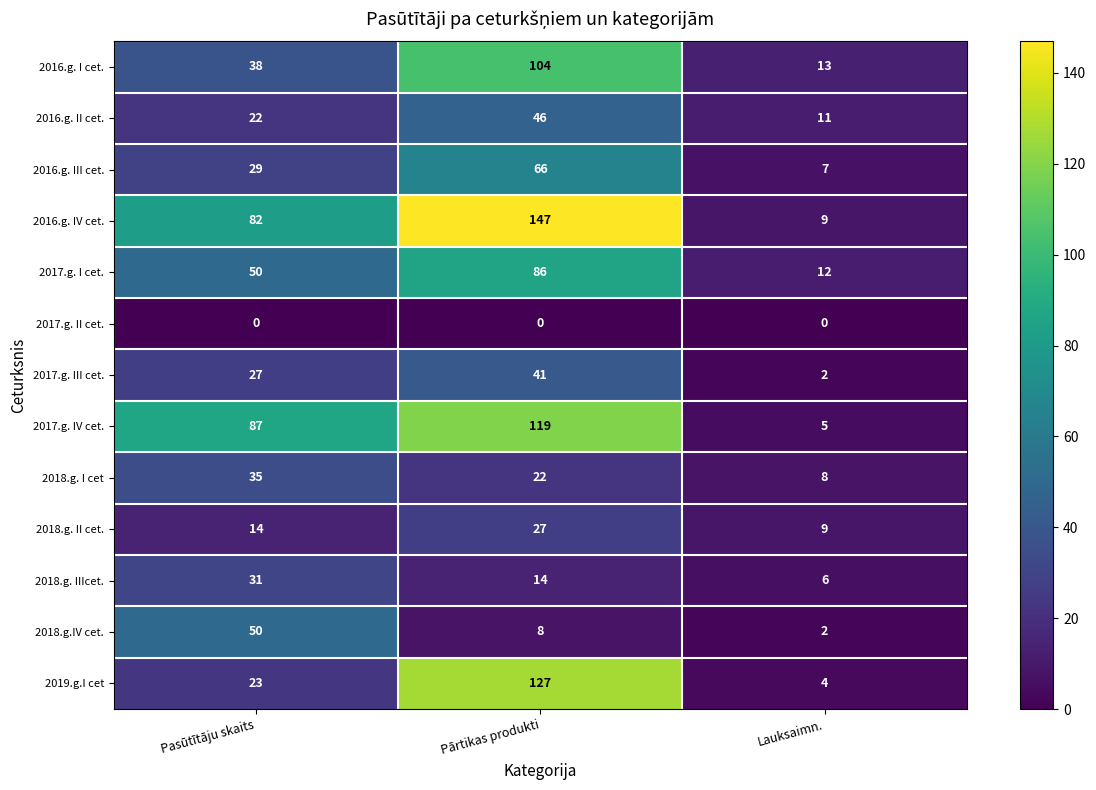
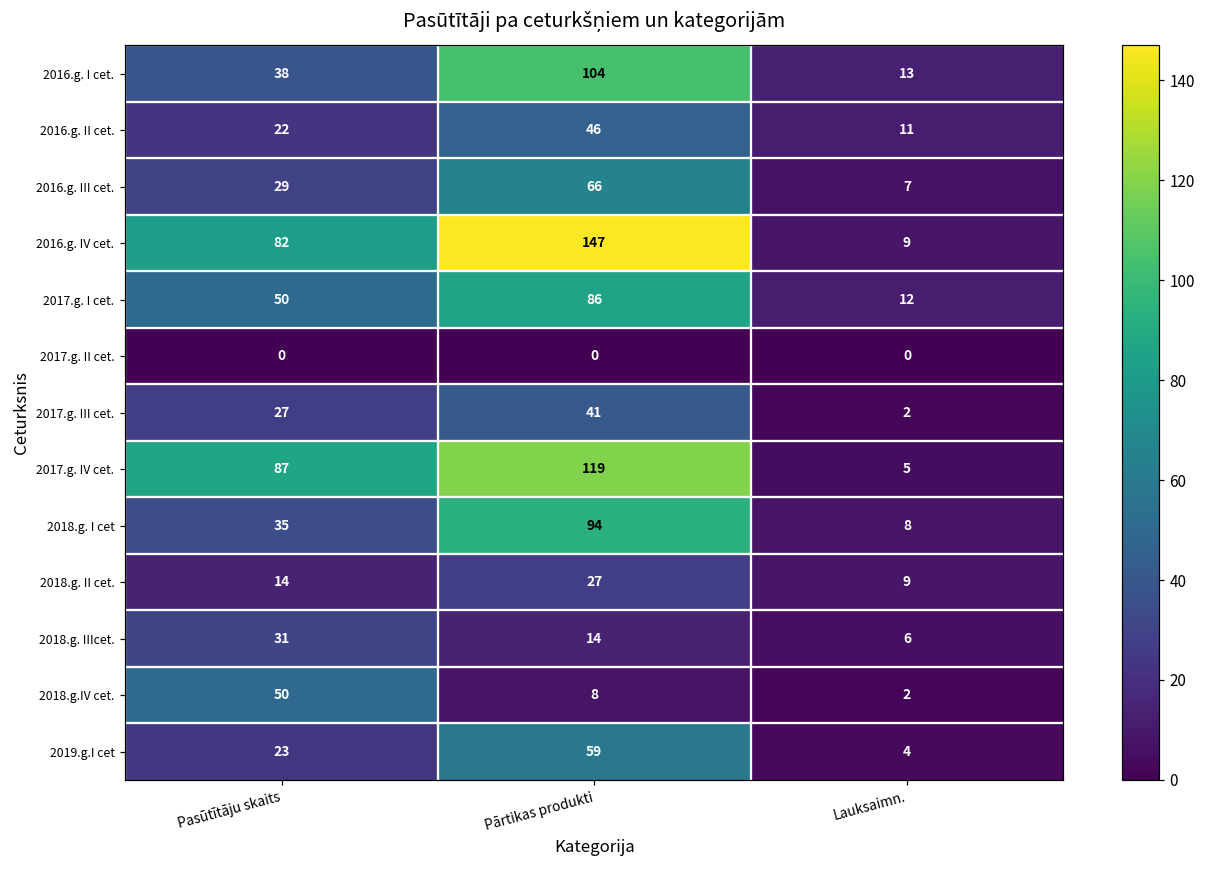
2018.g. I cet, Pārtikas produkti: 22 -> 94
2019.g.I cet, Pārtikas produkti: 127 -> 59
